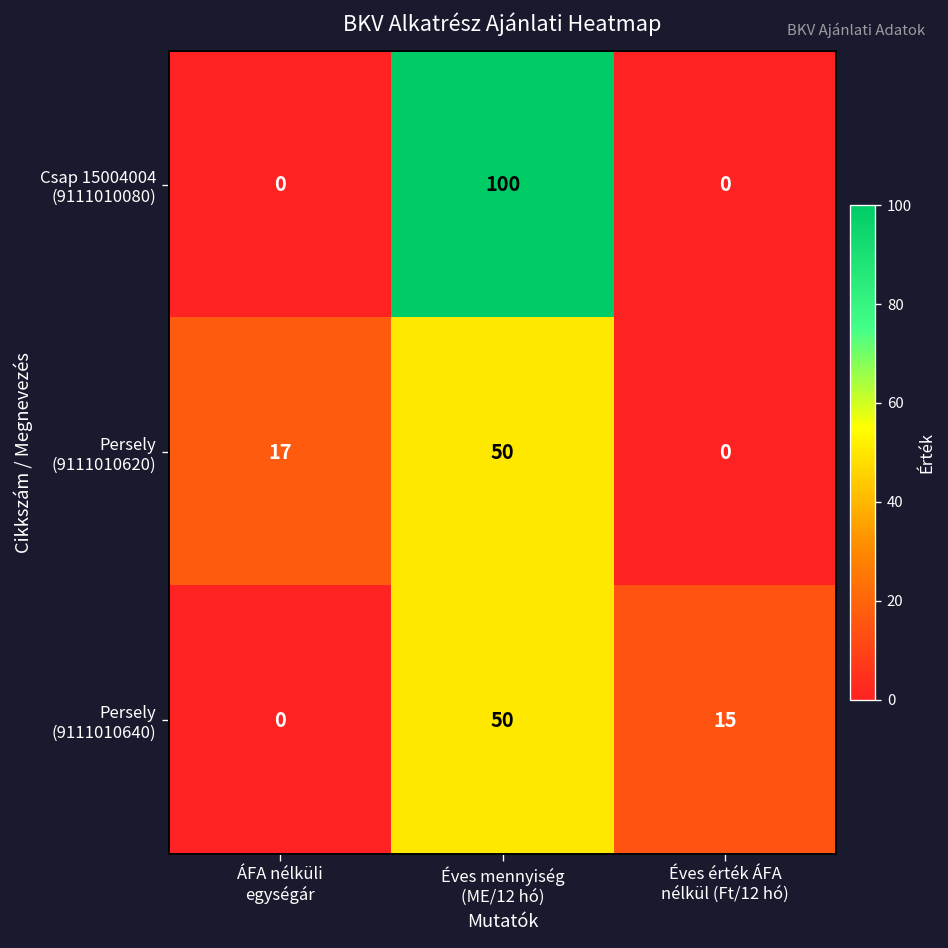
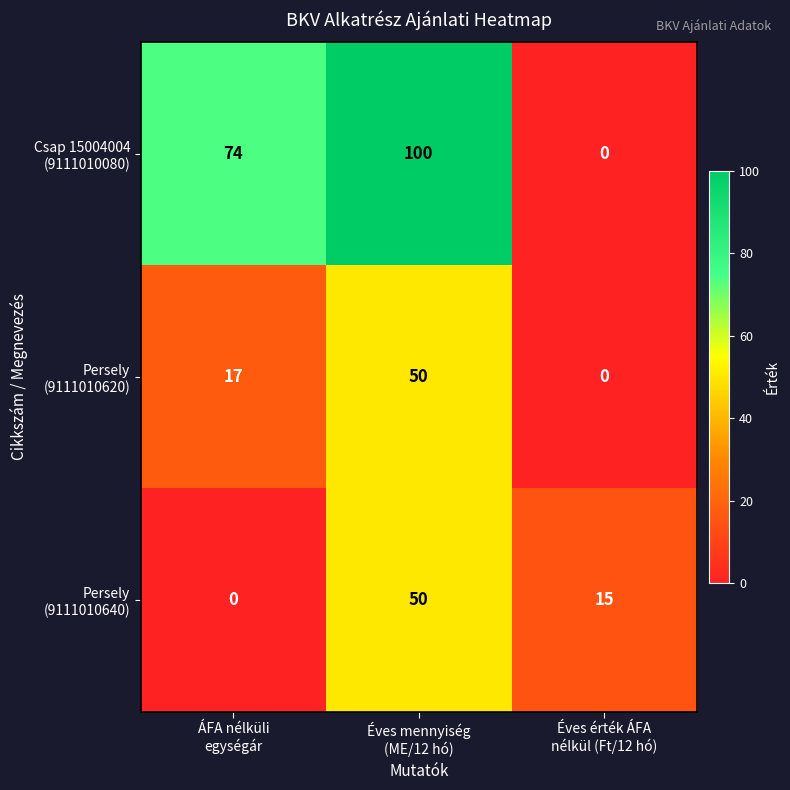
Csap 15004004 (9111010080), ÁFA nélküli egységár: 0 -> 74
